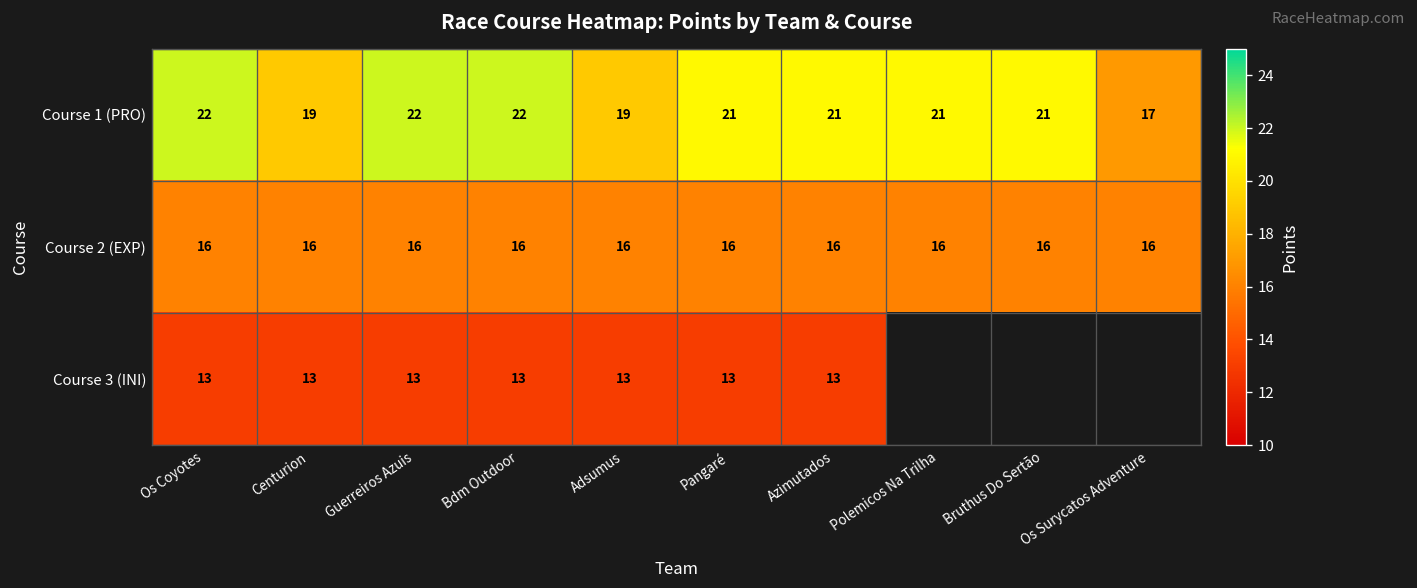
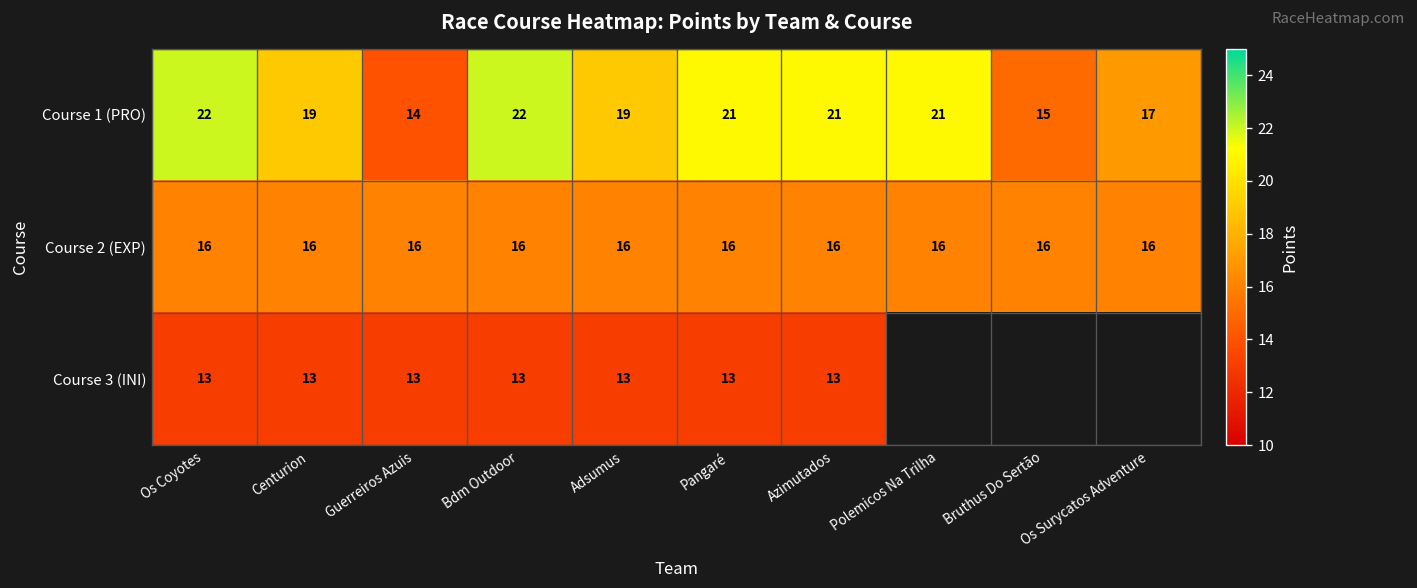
Course 1 (PRO), Guerreiros Azuis: 22 -> 14
Course 1 (PRO), Bruthus Do Sertão: 21 -> 15
